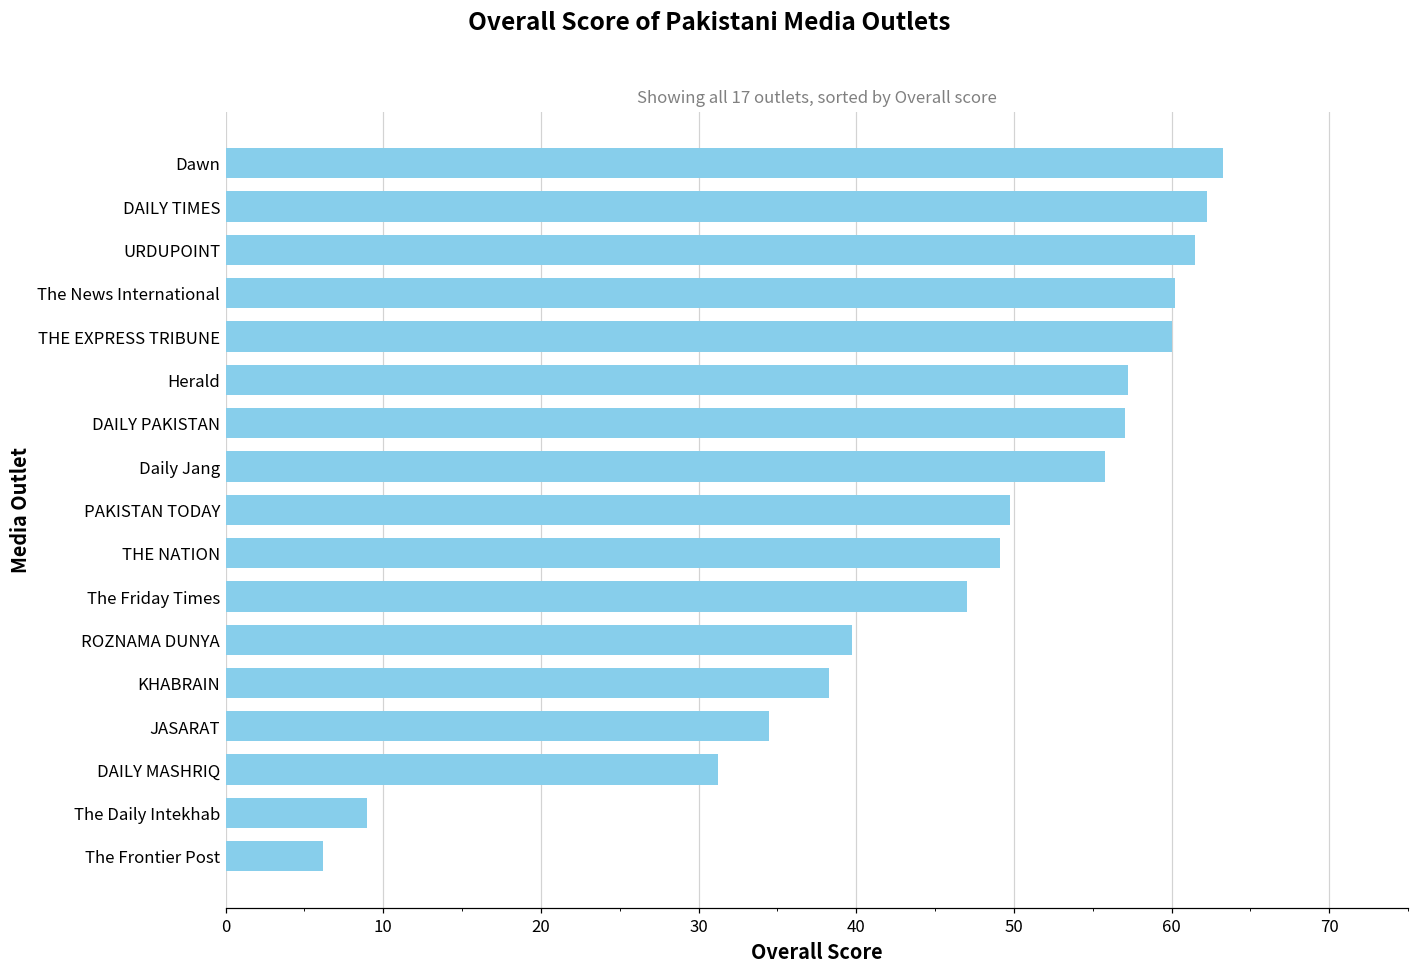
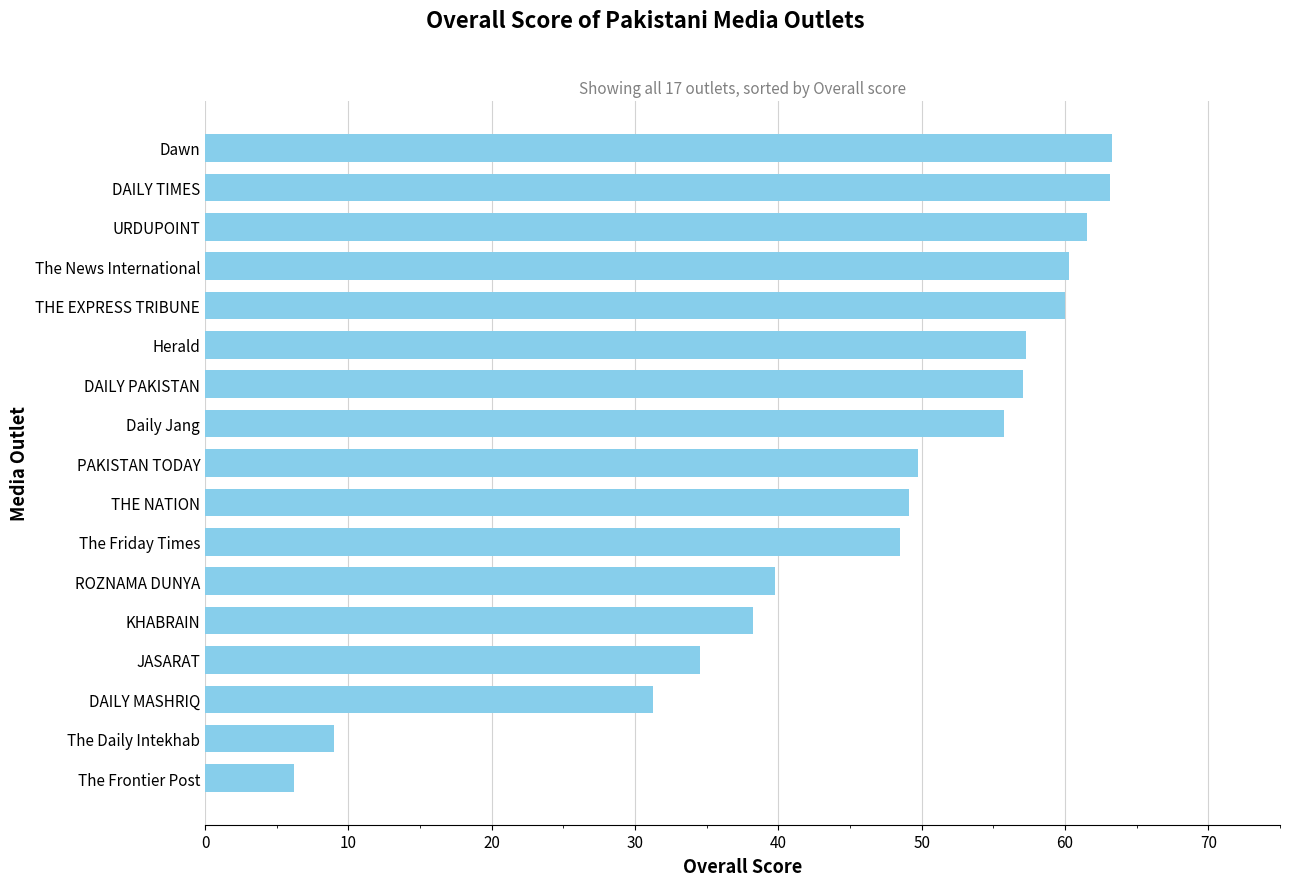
DAILY TIMES: 62.3 -> 63.2
The Friday Times: 47.0 -> 48.5
